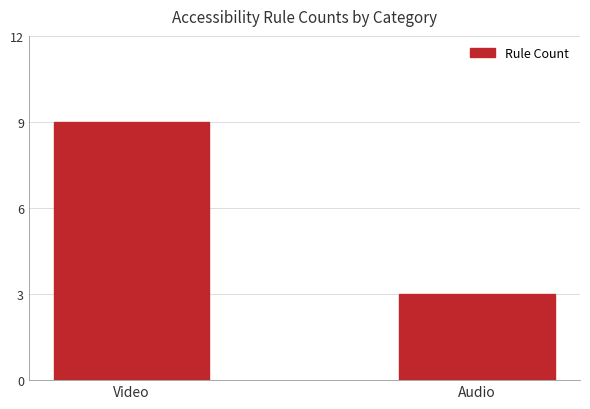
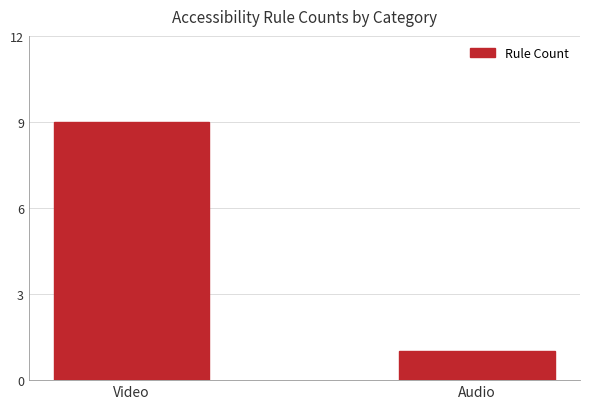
Audio: 3 -> 1
